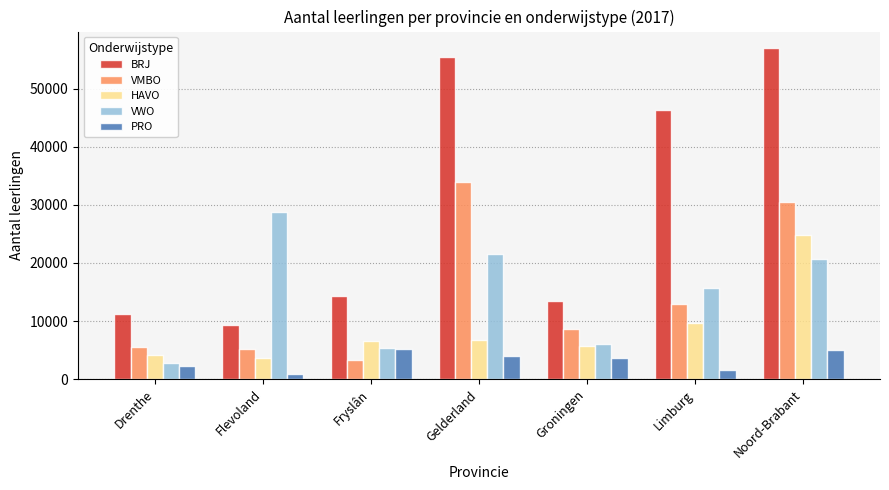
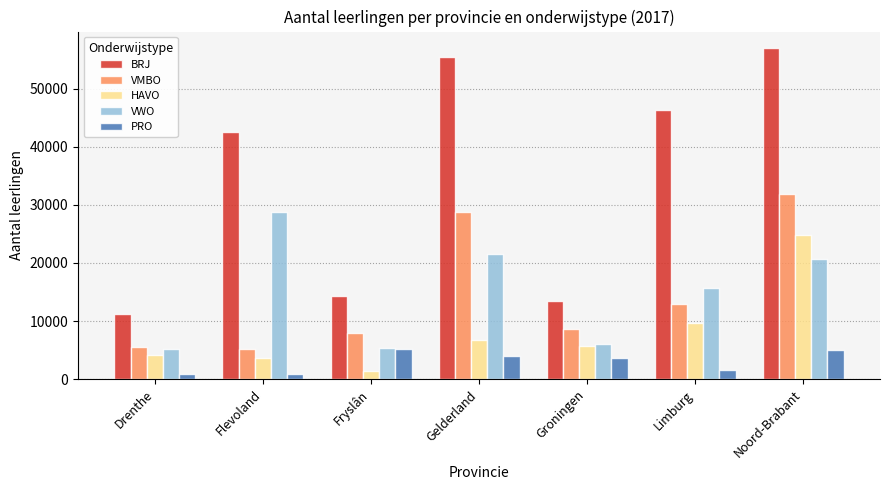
VWO, Drenthe: 3000 -> 5000
PRO, Drenthe: 2000 -> 1000
BRJ, Flevoland: 9000 -> 42000
VMBO, Fryslân: 3000 -> 8000
HAVO, Fryslân: 7000 -> 1000
VMBO, Gelderland: 34000 -> 29000
VMBO, Noord-Brabant: 30000 -> 32000
